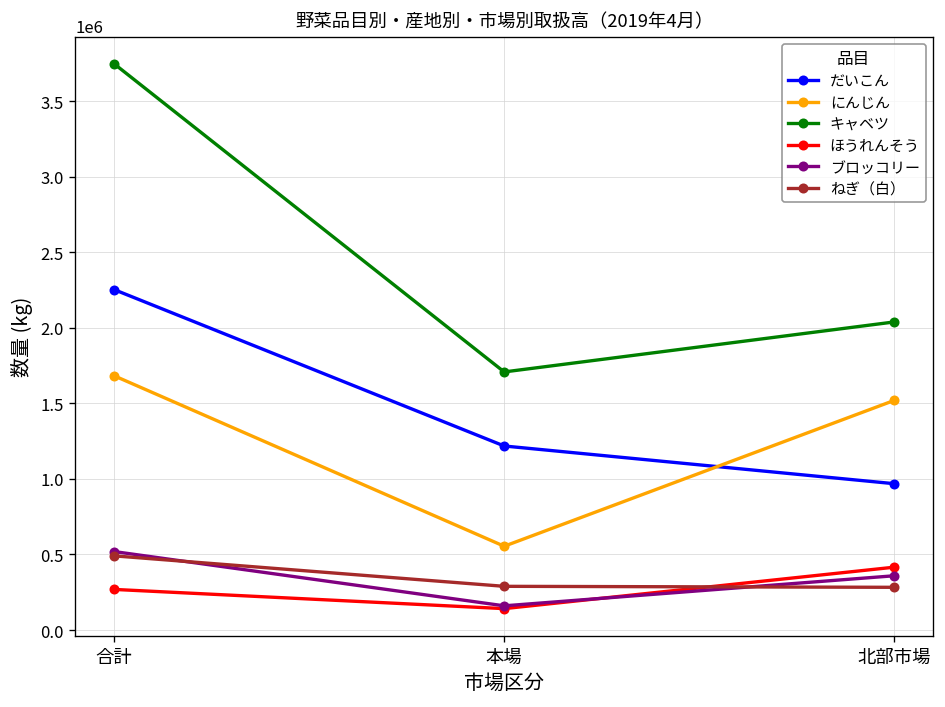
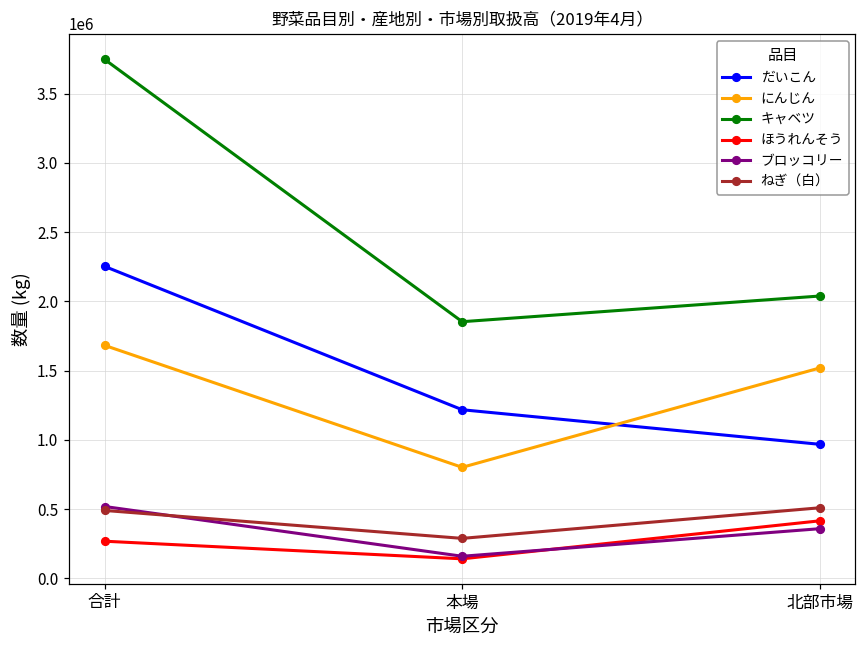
にんじん, 本場: 550000 -> 800000
キャベツ, 本場: 1710000 -> 1850000
ねぎ（白）, 北部市場: 280000 -> 510000
